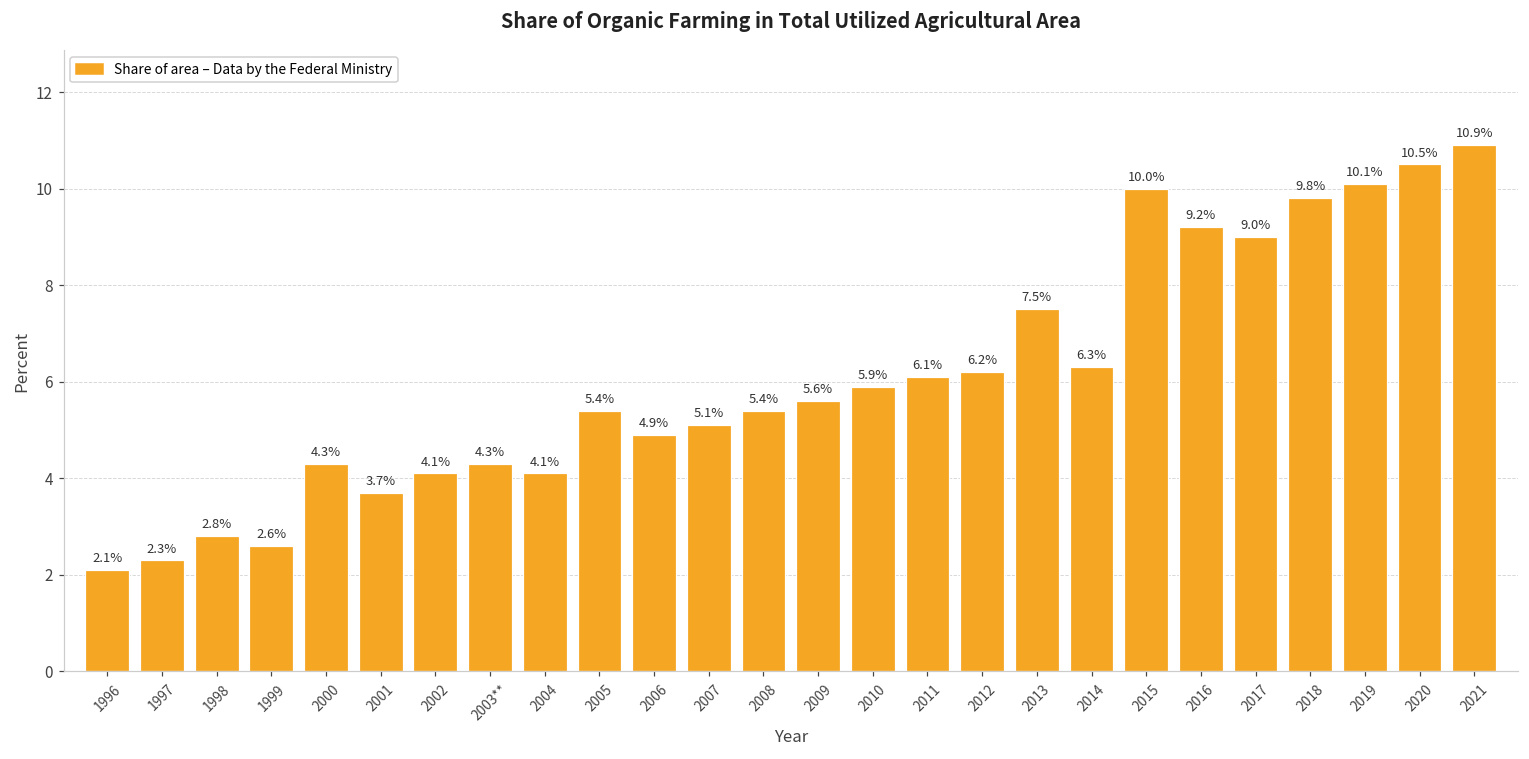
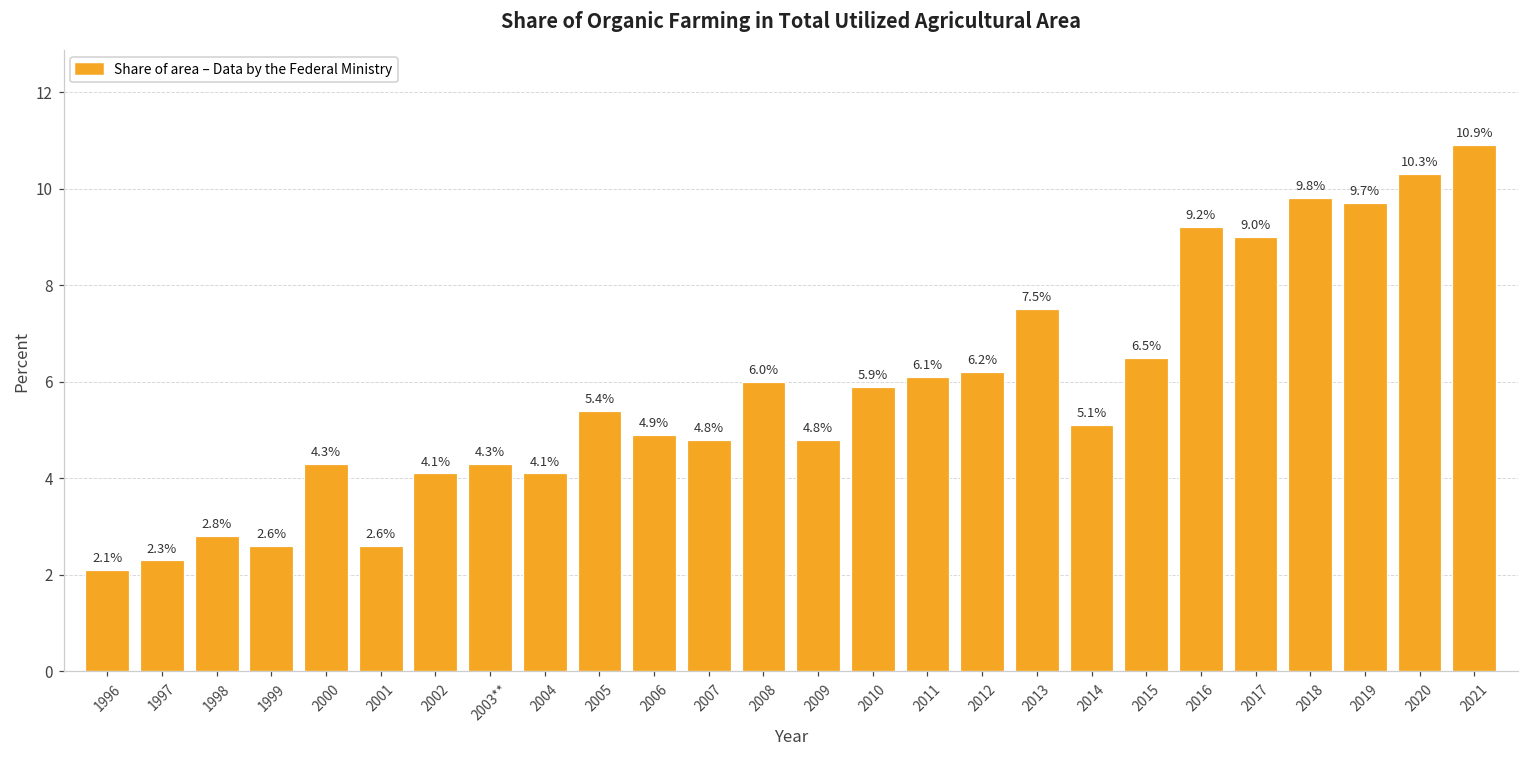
2001: 3.7% -> 2.6%
2007: 5.1% -> 4.8%
2008: 5.4% -> 6.0%
2009: 5.6% -> 4.8%
2014: 6.3% -> 5.1%
2015: 10.0% -> 6.5%
2019: 10.1% -> 9.7%
2020: 10.5% -> 10.3%
